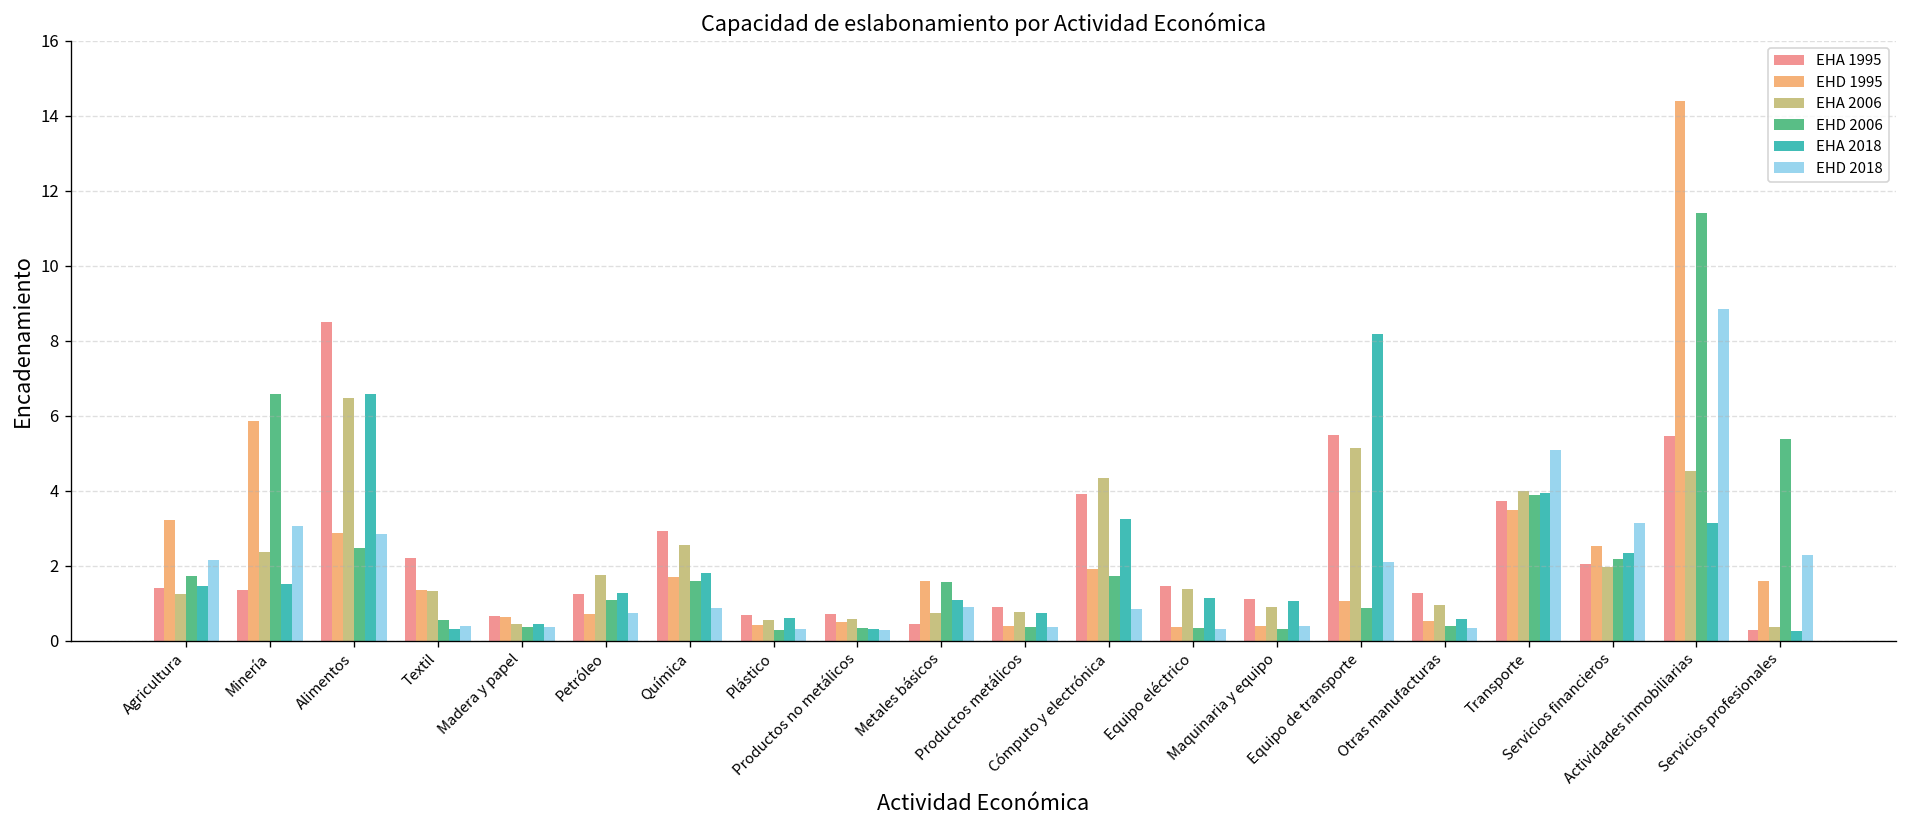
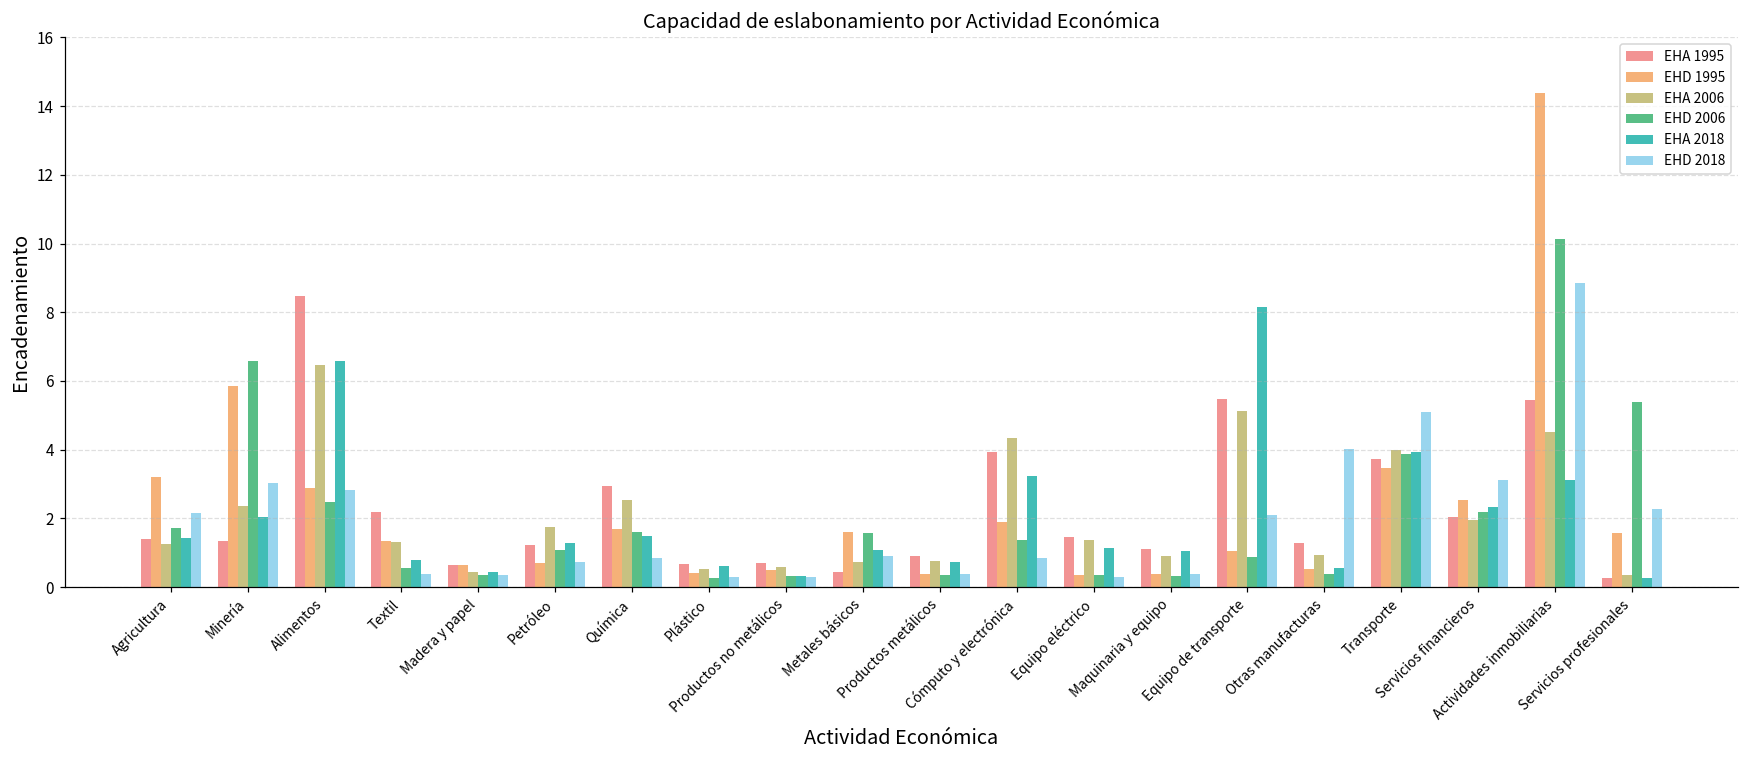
EHA 2018, Minería: 1.5 -> 2.1
EHA 2018, Textil: 0.3 -> 0.8
EHA 2018, Química: 1.8 -> 1.5
EHD 2006, Cómputo y electrónica: 1.7 -> 1.4
EHD 2018, Otras manufacturas: 0.3 -> 4.0
EHD 2006, Actividades inmobiliarias: 11.4 -> 10.1
